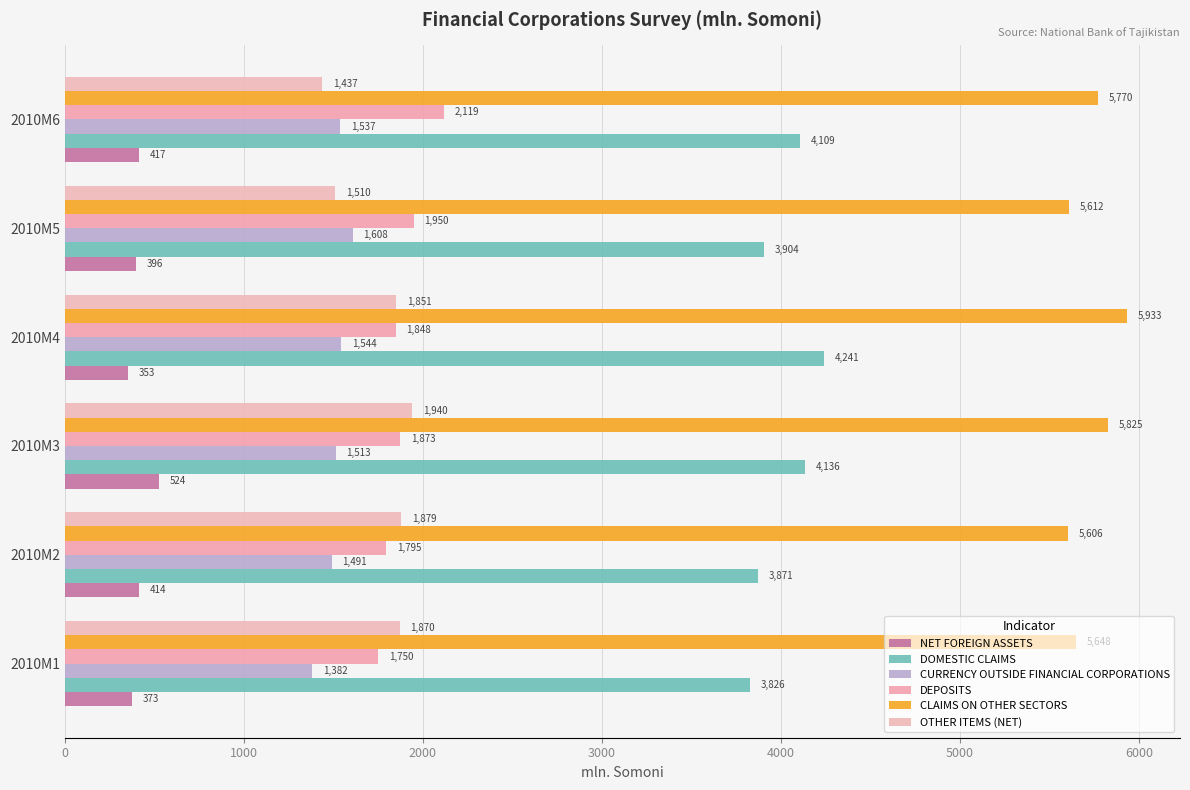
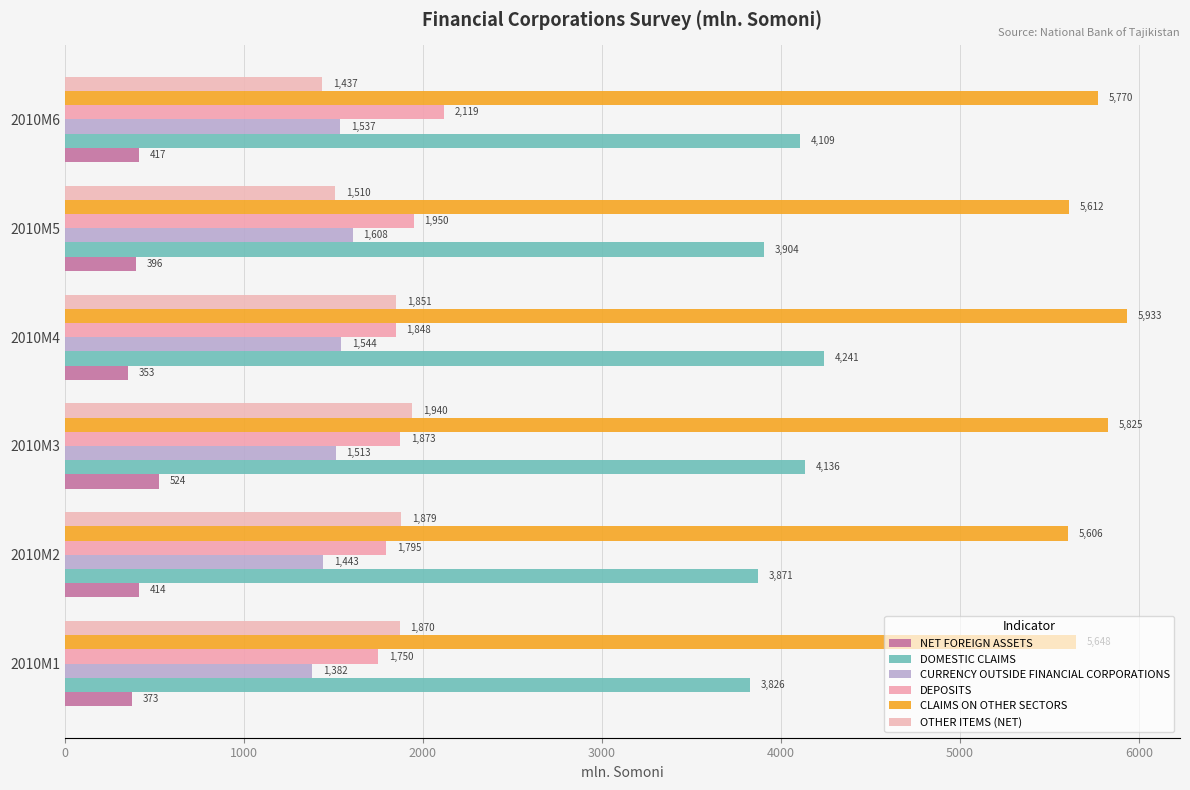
CURRENCY OUTSIDE FINANCIAL CORPORATIONS, 2010M2: 1,491 -> 1,443
